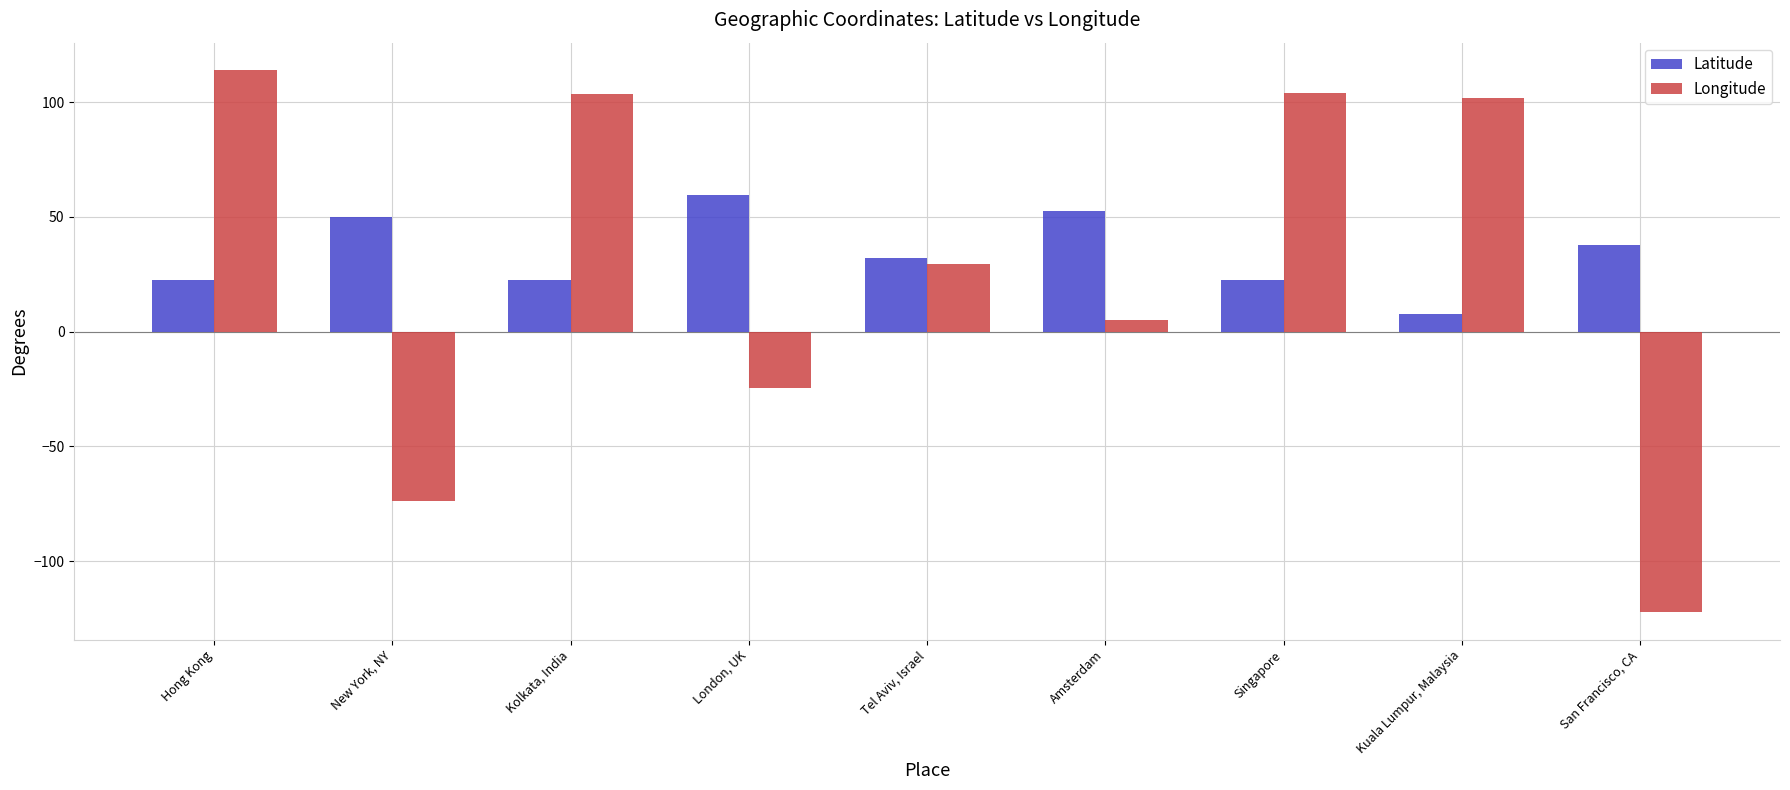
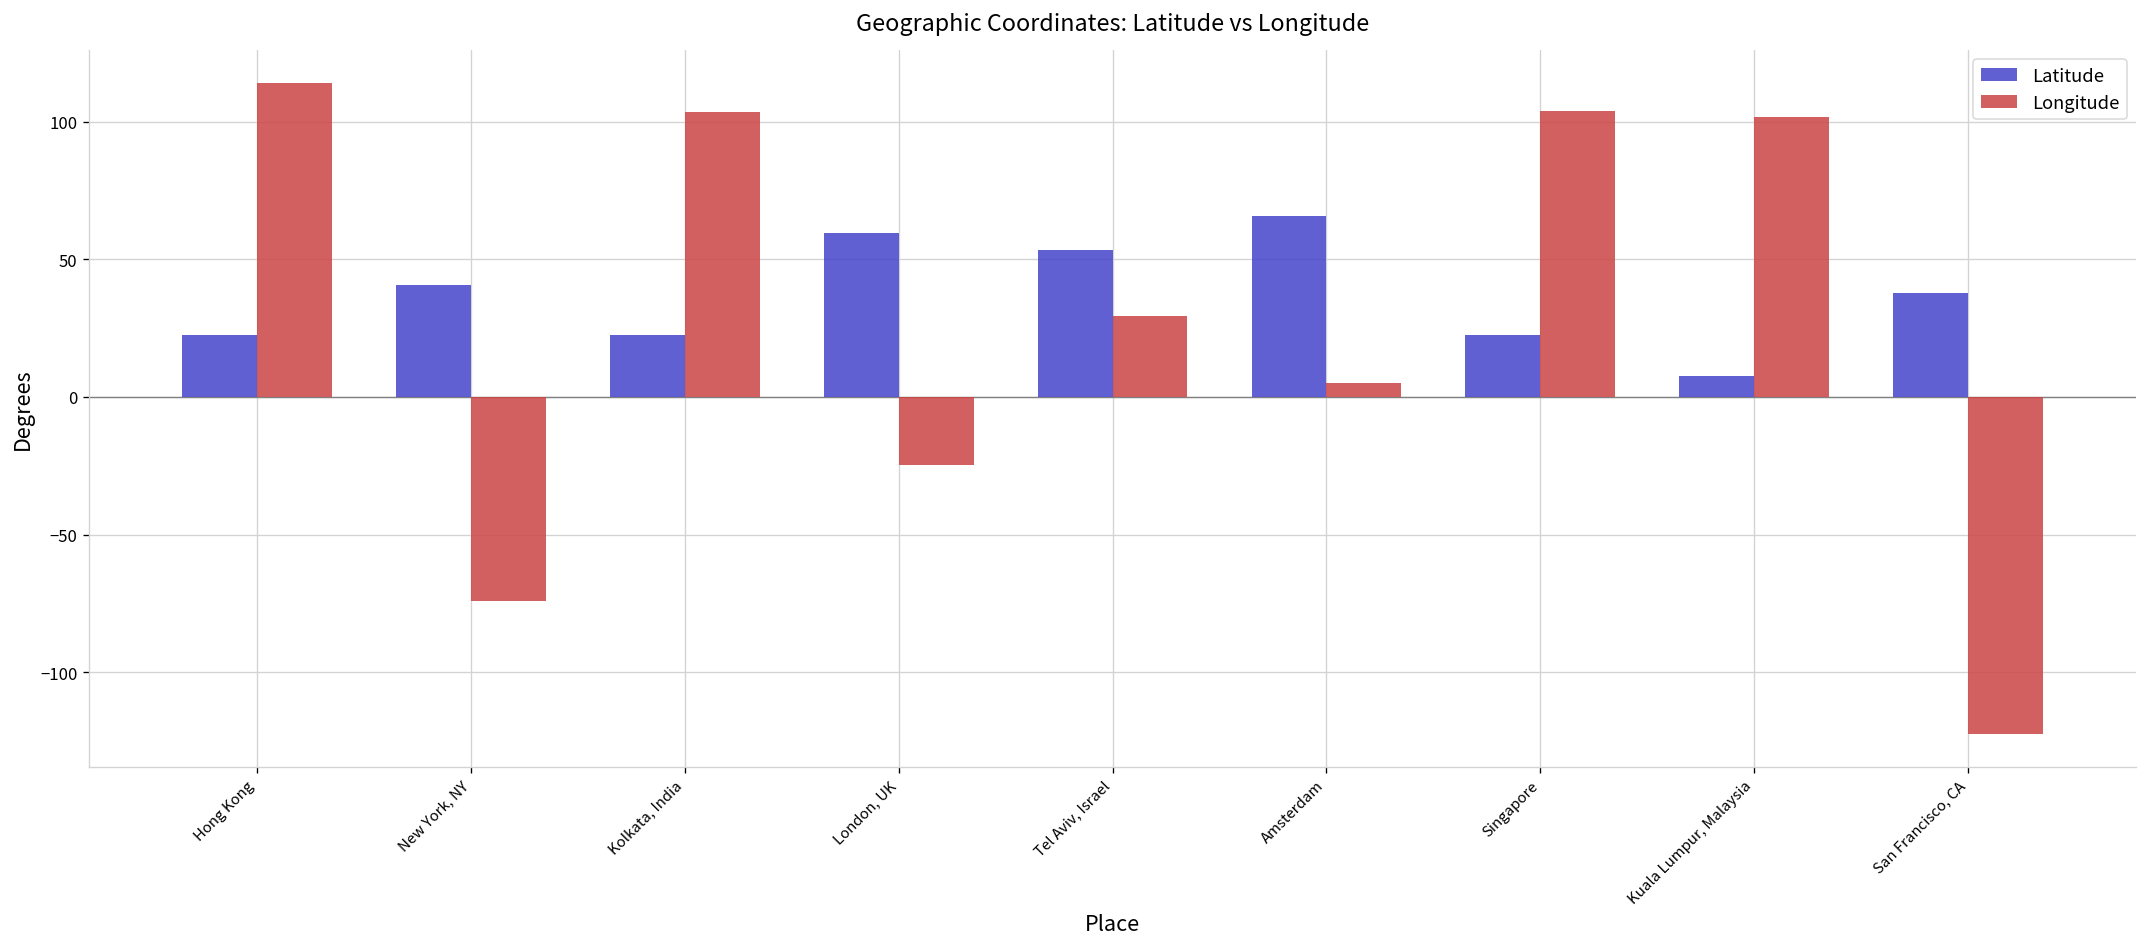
Latitude, New York, NY: 50 -> 41
Latitude, Tel Aviv, Israel: 32 -> 53
Latitude, Amsterdam: 52 -> 66
